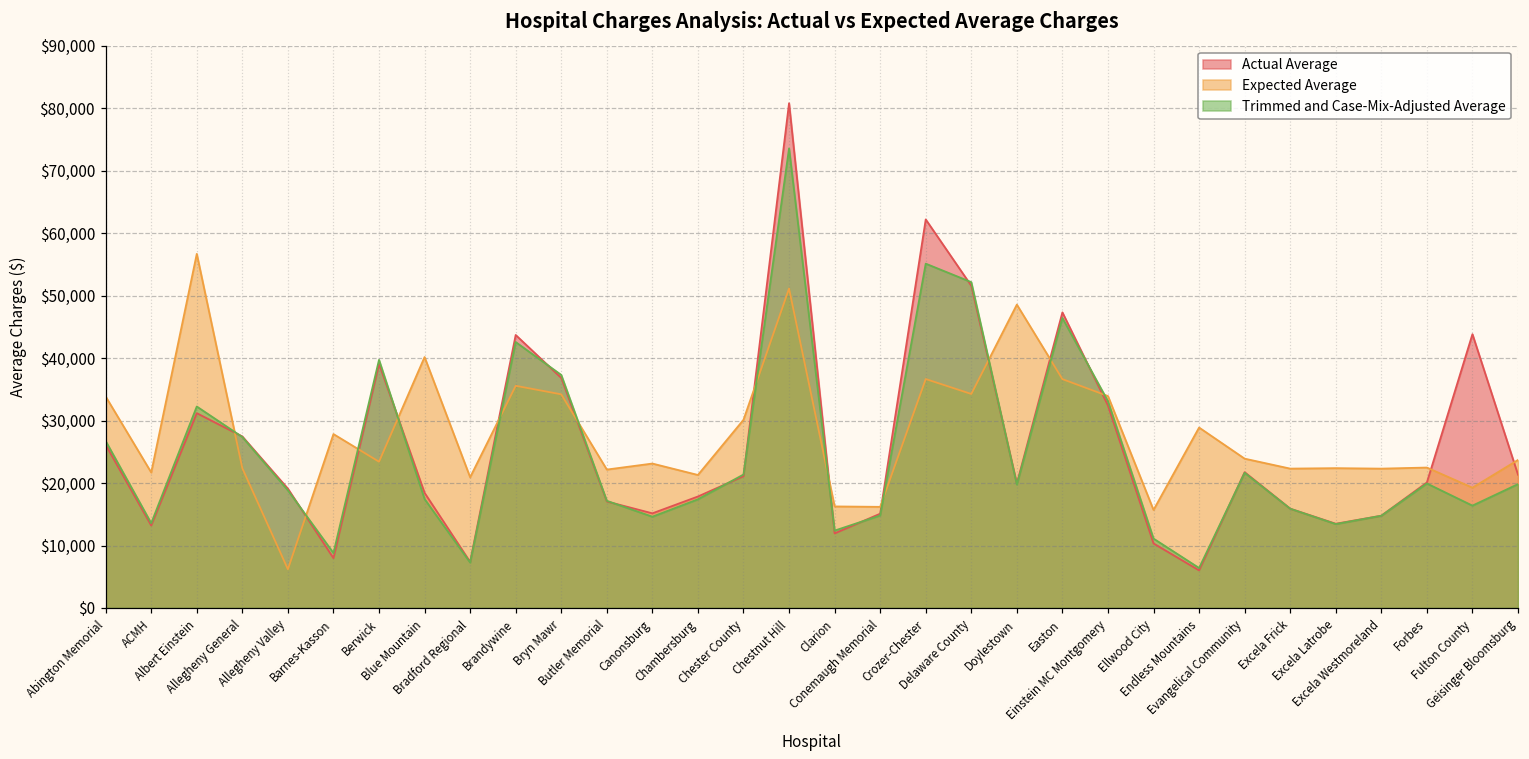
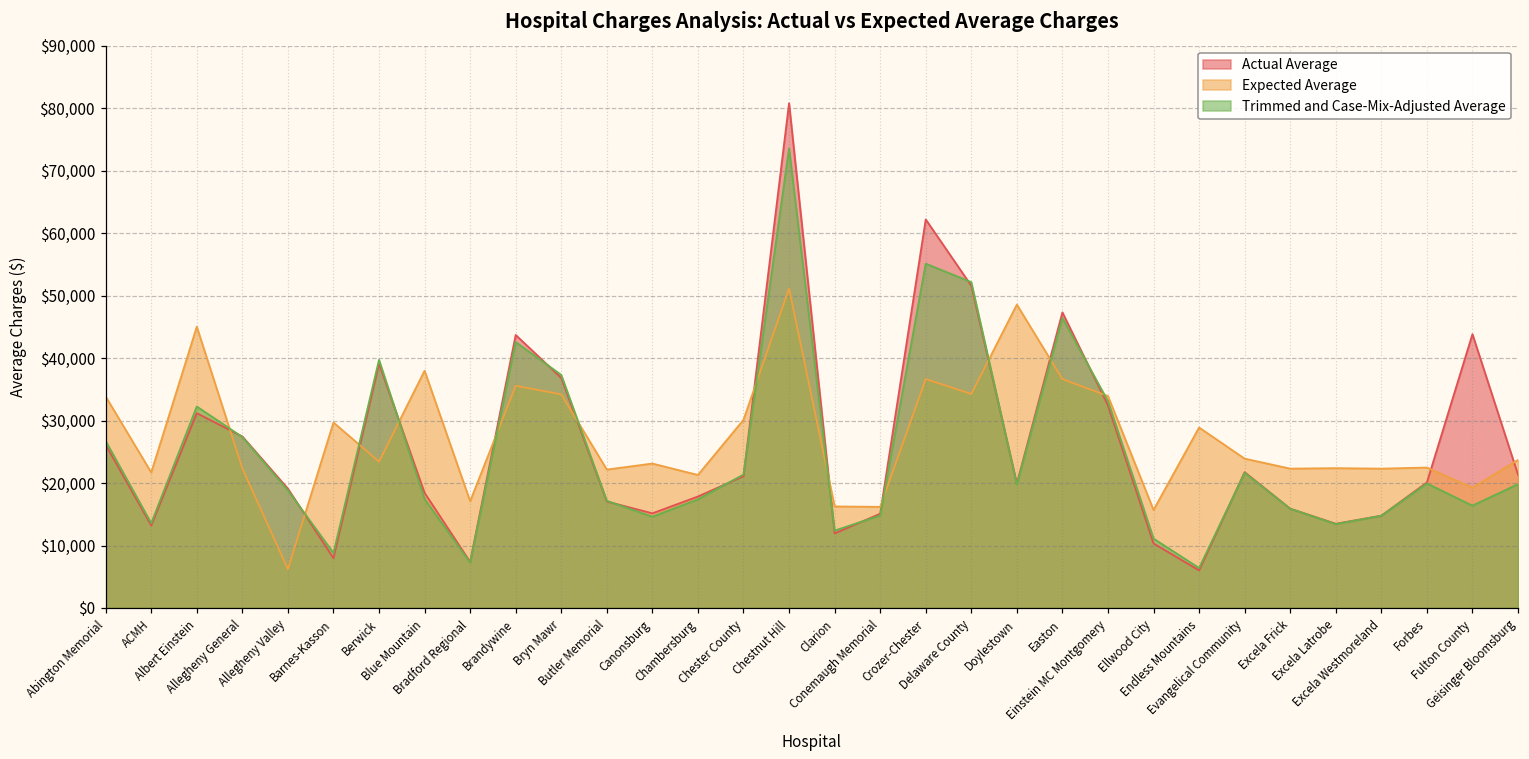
Expected Average, Albert Einstein: $57,000 -> $45,000
Expected Average, Barnes-Kasson: $28,000 -> $30,000
Expected Average, Blue Mountain: $40,000 -> $38,000
Expected Average, Bradford Regional: $21,000 -> $17,000
